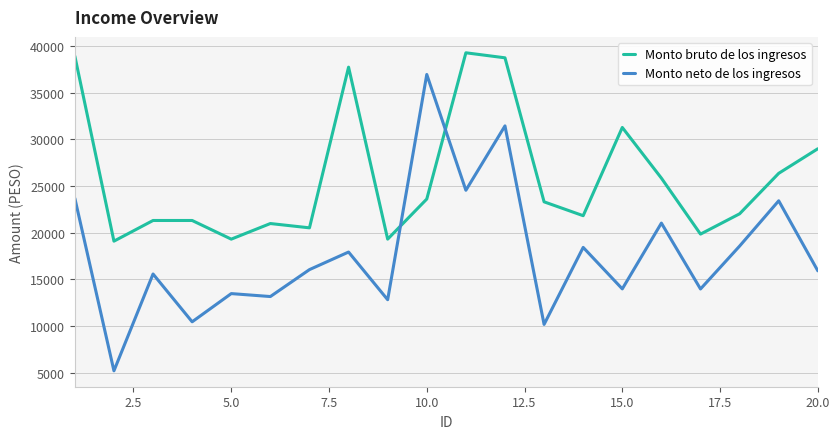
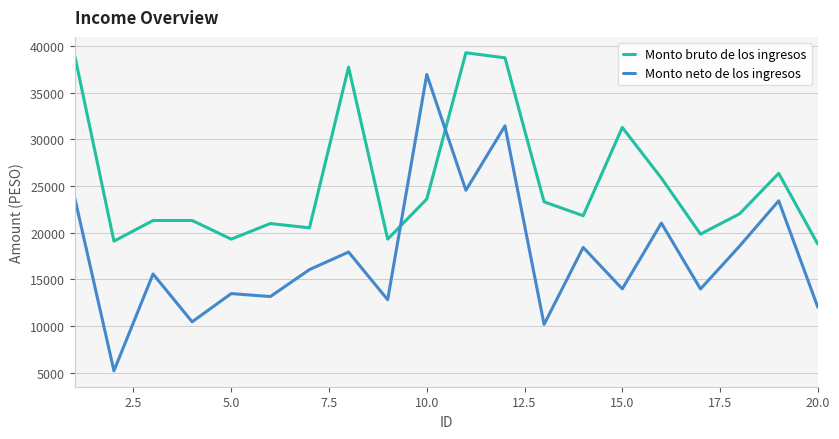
Monto bruto de los ingresos, 20.0: 29000 -> 19000
Monto neto de los ingresos, 20.0: 16000 -> 12000
